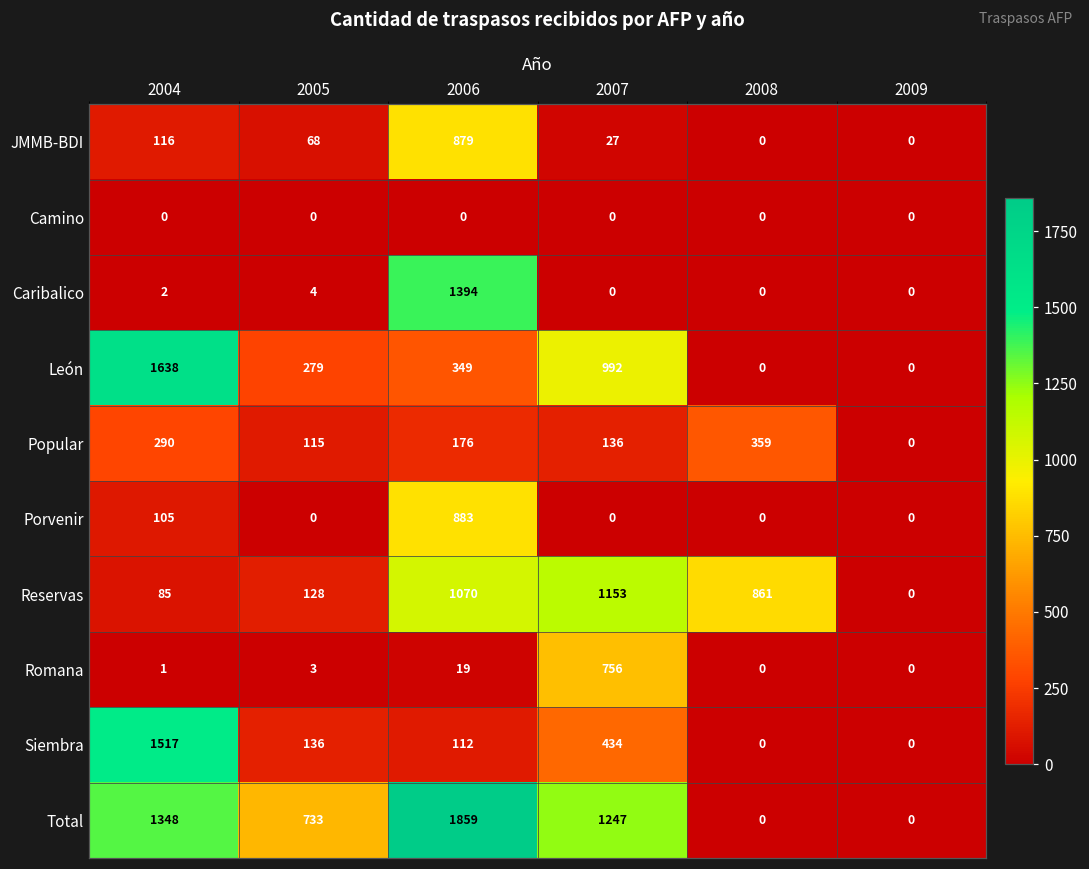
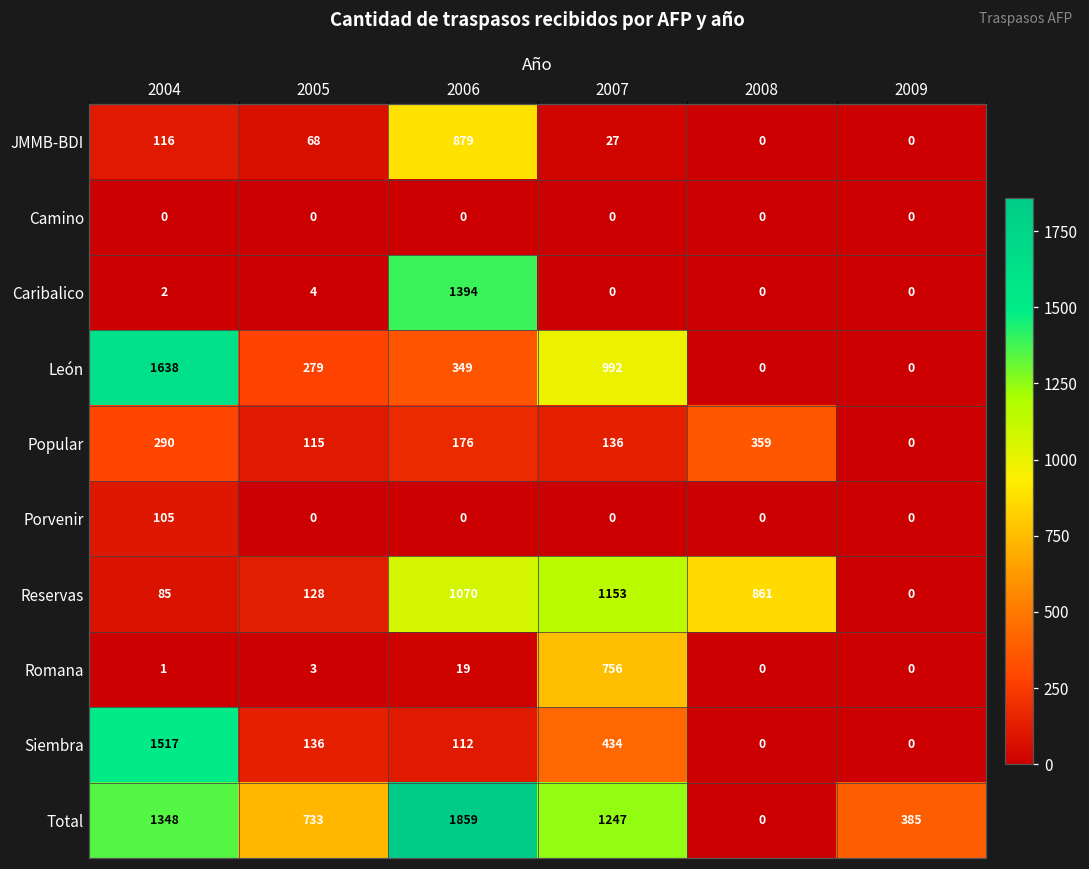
Porvenir, 2006: 883 -> 0
Total, 2009: 0 -> 385
